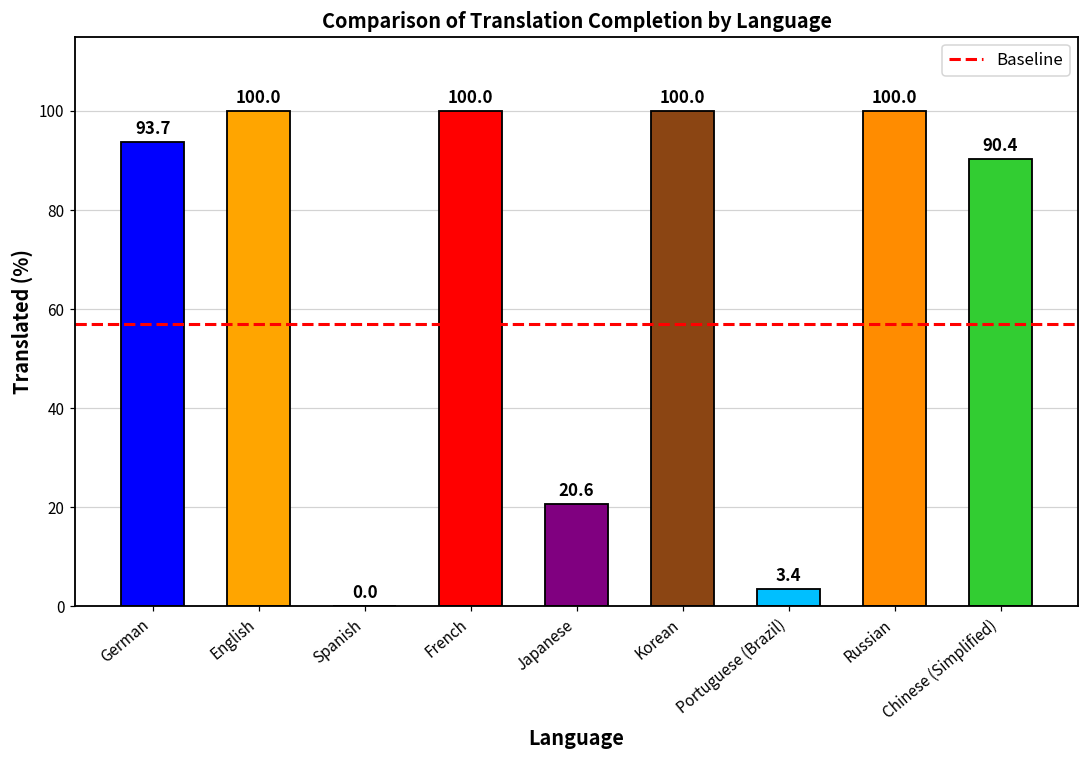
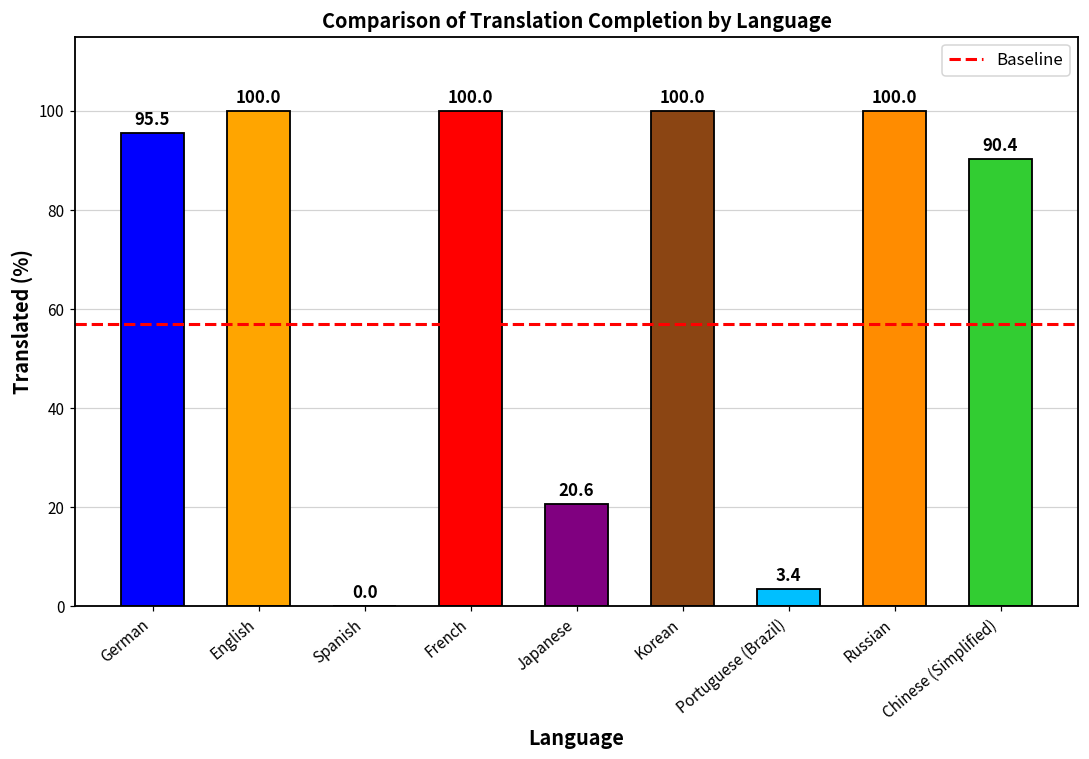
German: 93.7 -> 95.5
